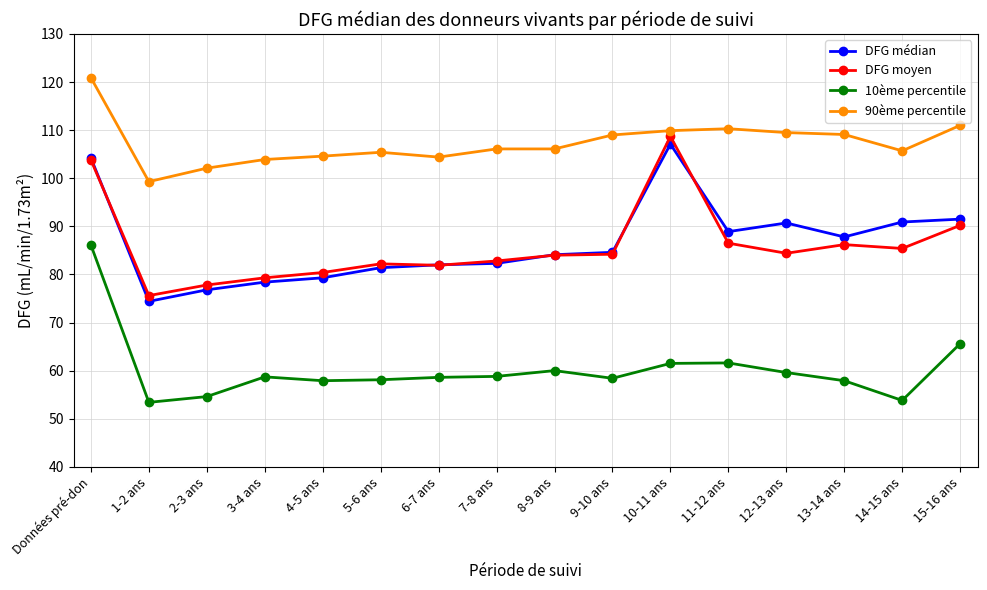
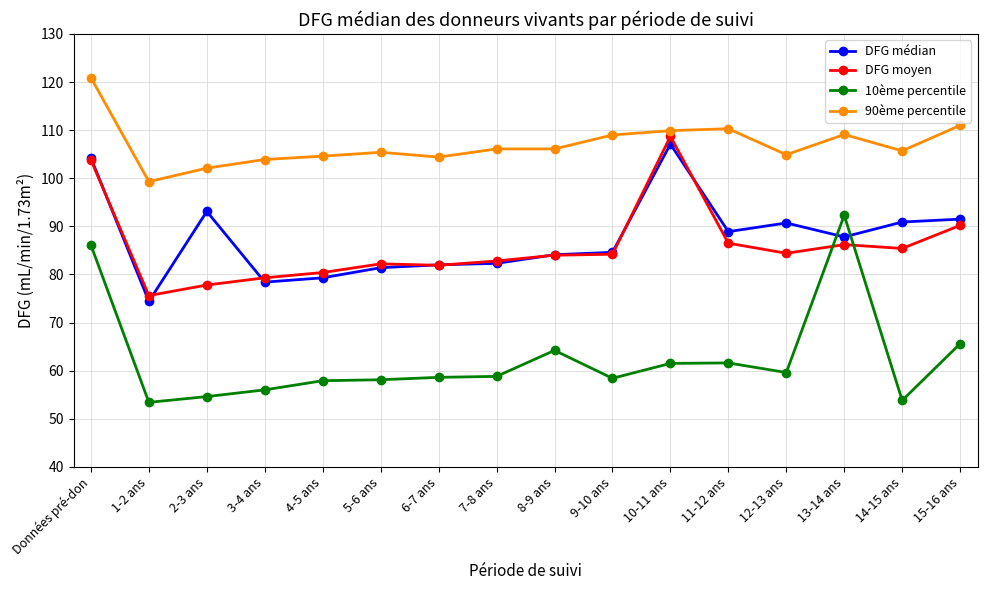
DFG médian, 2-3 ans: 77 -> 93
10ème percentile, 3-4 ans: 59 -> 56
10ème percentile, 8-9 ans: 60 -> 64
90ème percentile, 12-13 ans: 110 -> 105
10ème percentile, 13-14 ans: 58 -> 92
